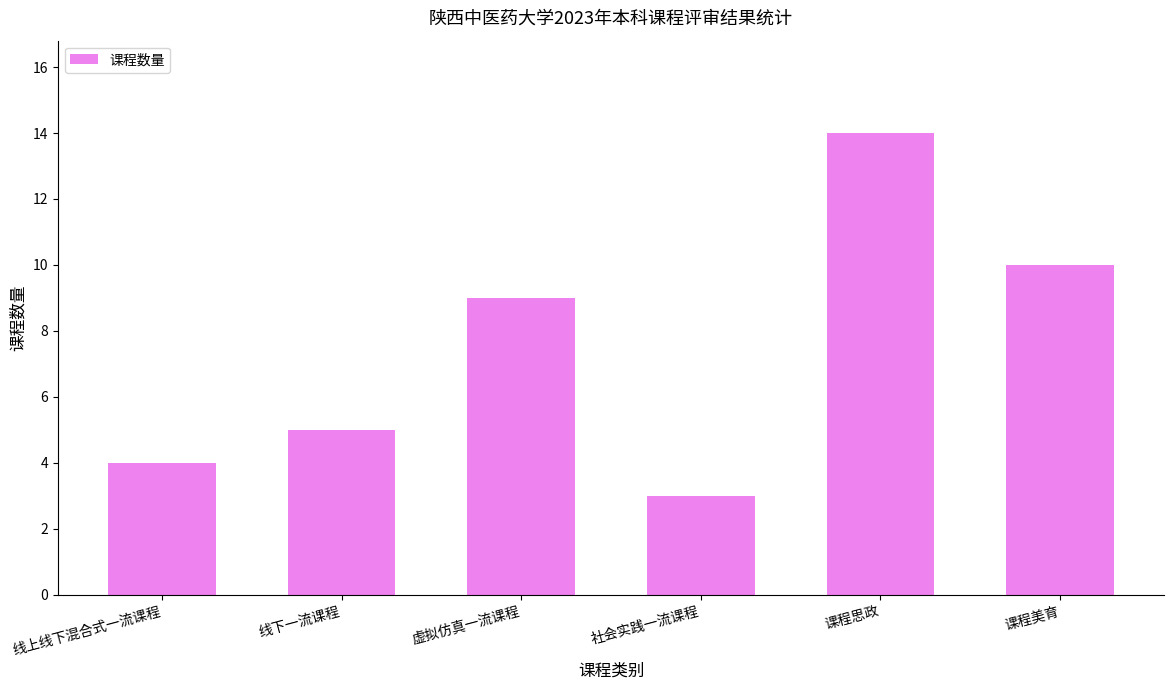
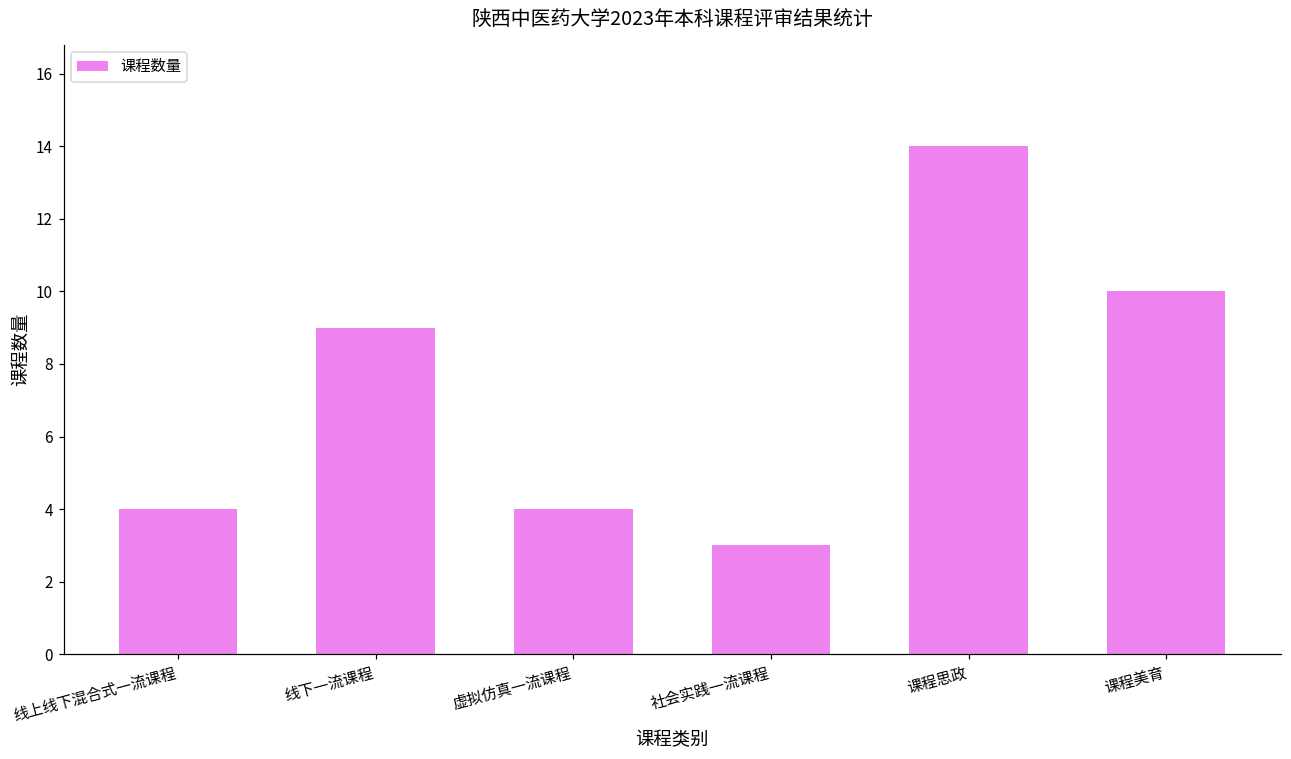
线下一流课程: 5 -> 9
虚拟仿真一流课程: 9 -> 4
